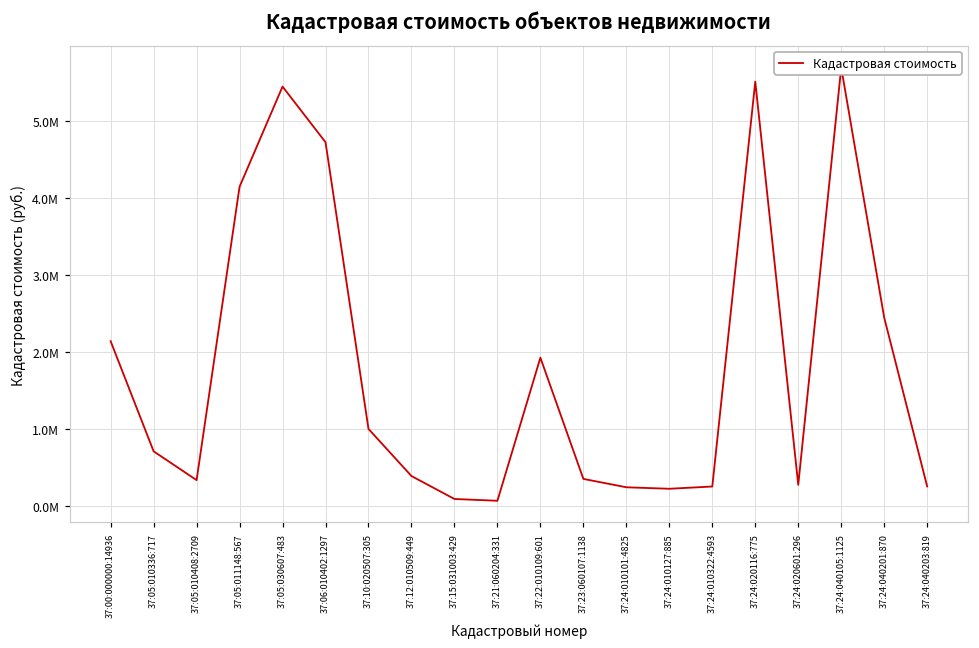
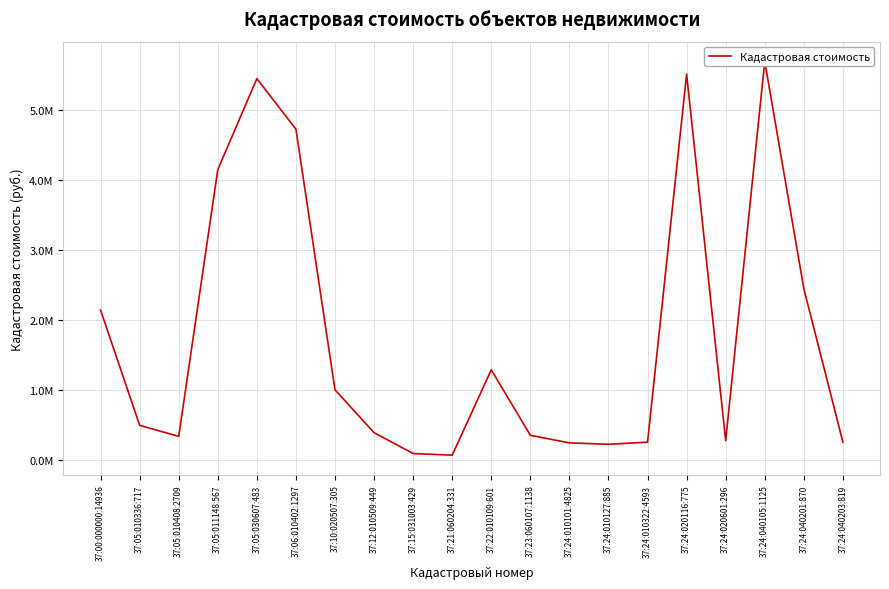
37:05:010336:717: 700000 -> 500000
37:22:010109:601: 1900000 -> 1300000
